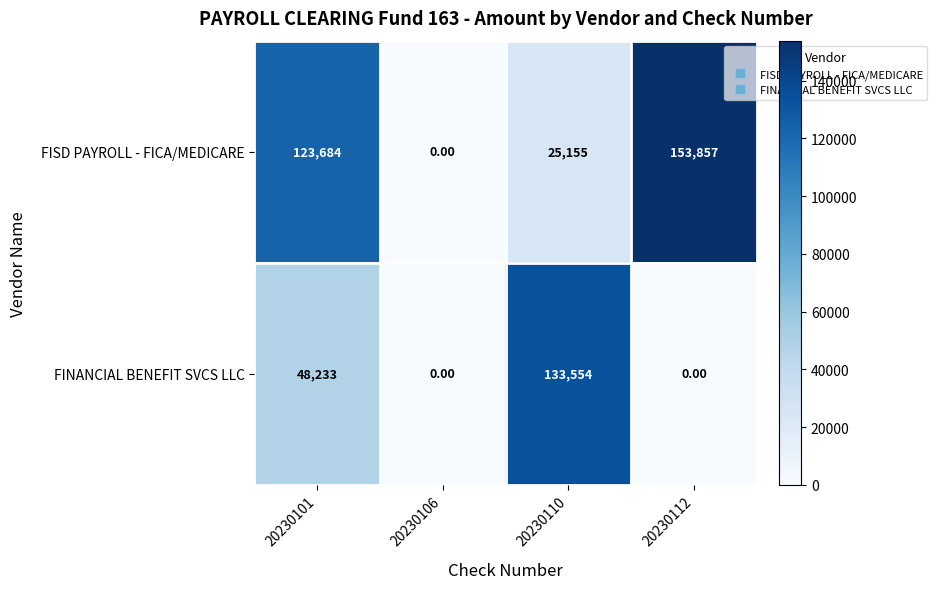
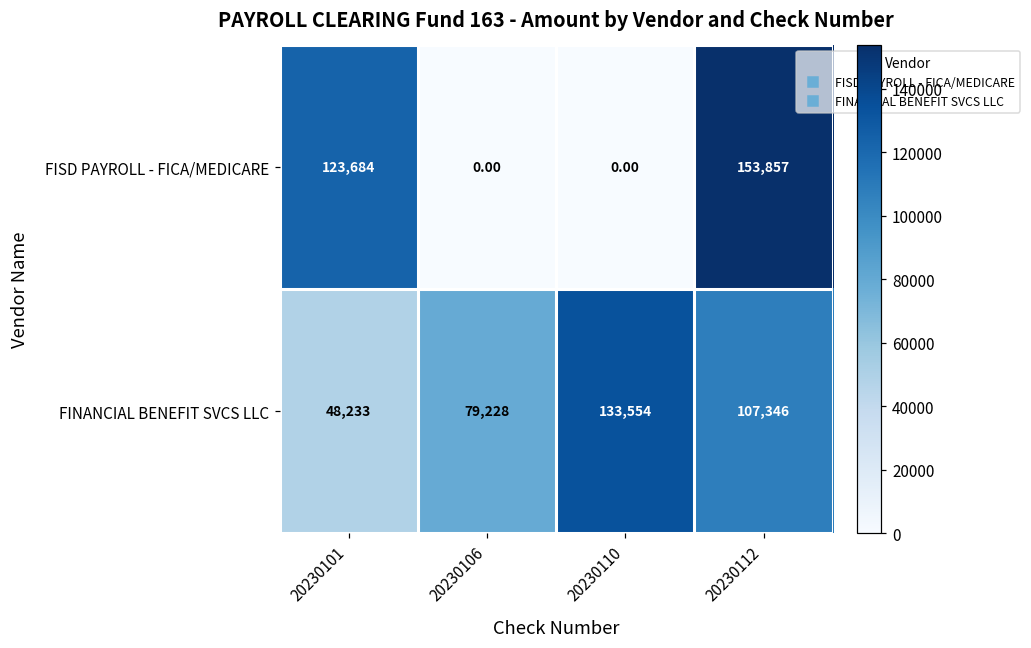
FISD PAYROLL - FICA/MEDICARE, 20230110: 25,155 -> 0.00
FINANCIAL BENEFIT SVCS LLC, 20230106: 0.00 -> 79,228
FINANCIAL BENEFIT SVCS LLC, 20230112: 0.00 -> 107,346
